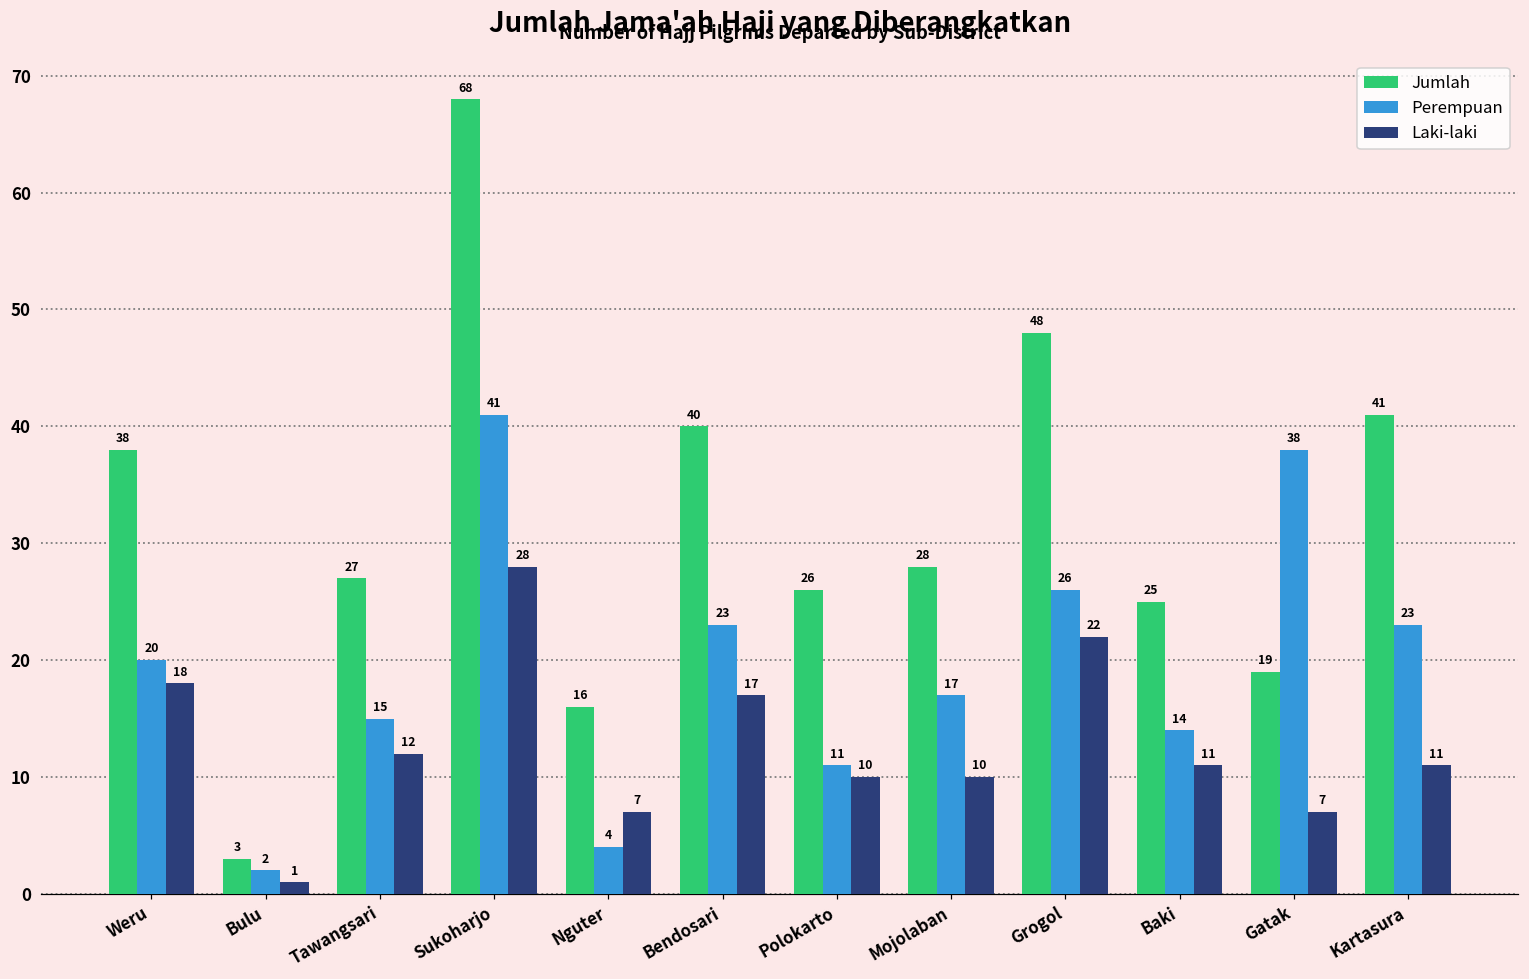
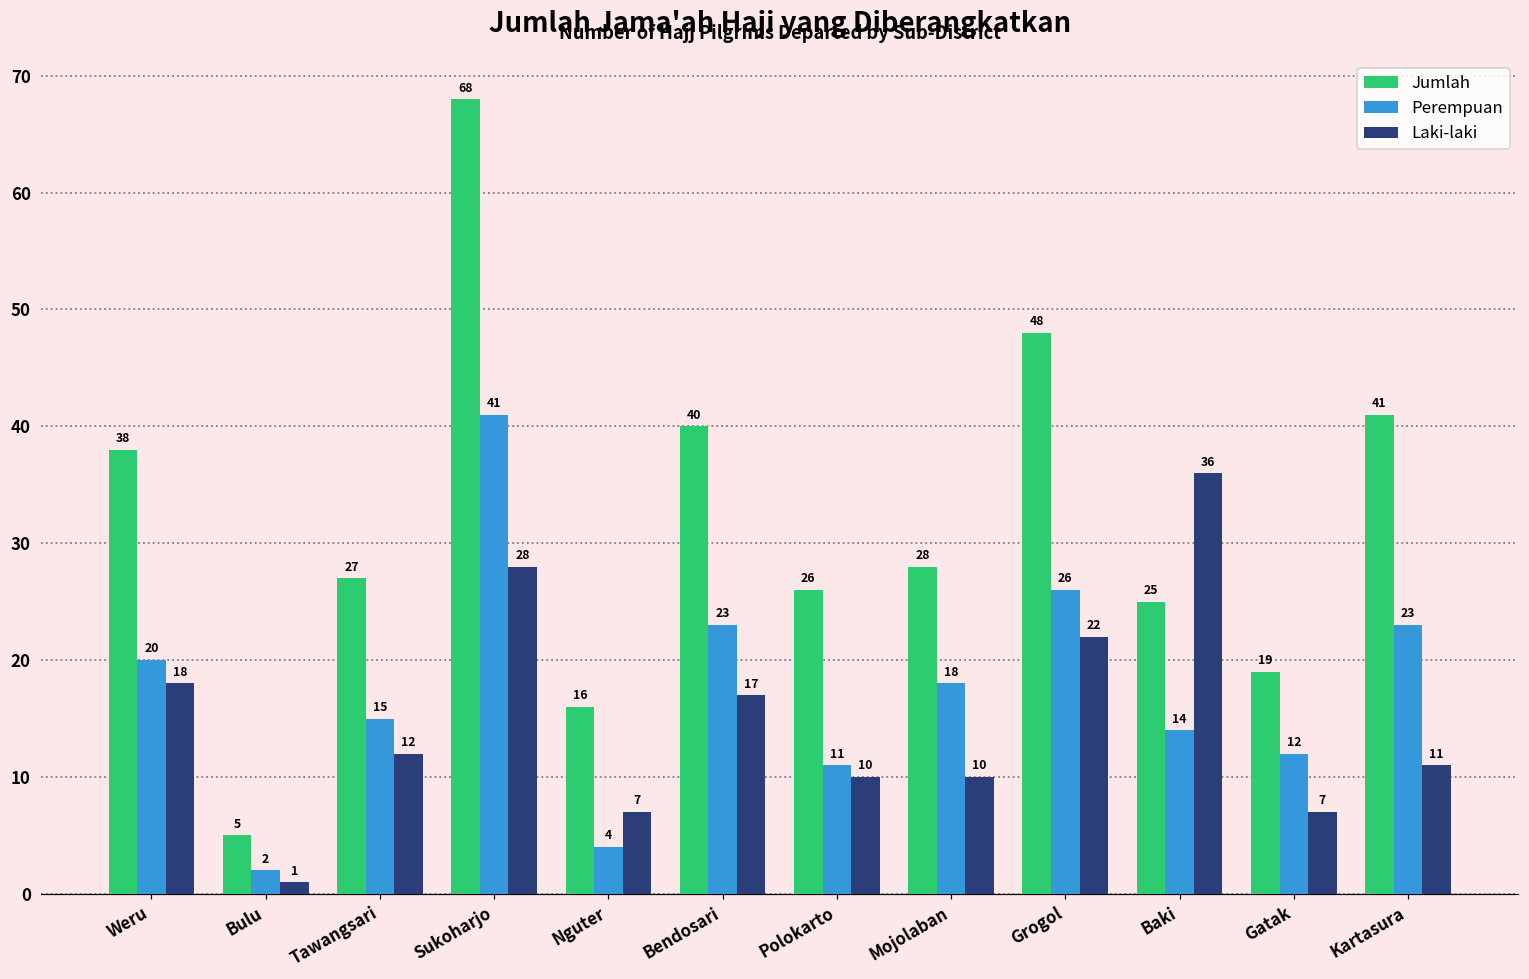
Jumlah, Bulu: 3 -> 5
Perempuan, Mojolaban: 17 -> 18
Laki-laki, Baki: 11 -> 36
Perempuan, Gatak: 38 -> 12
